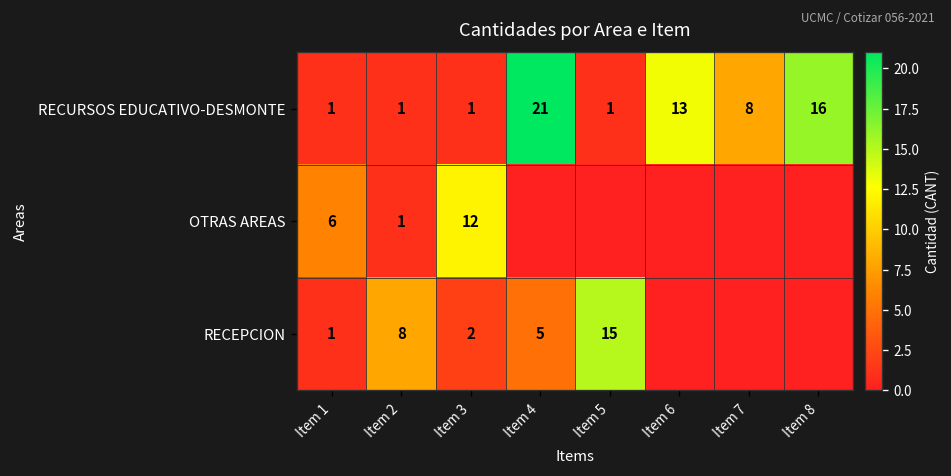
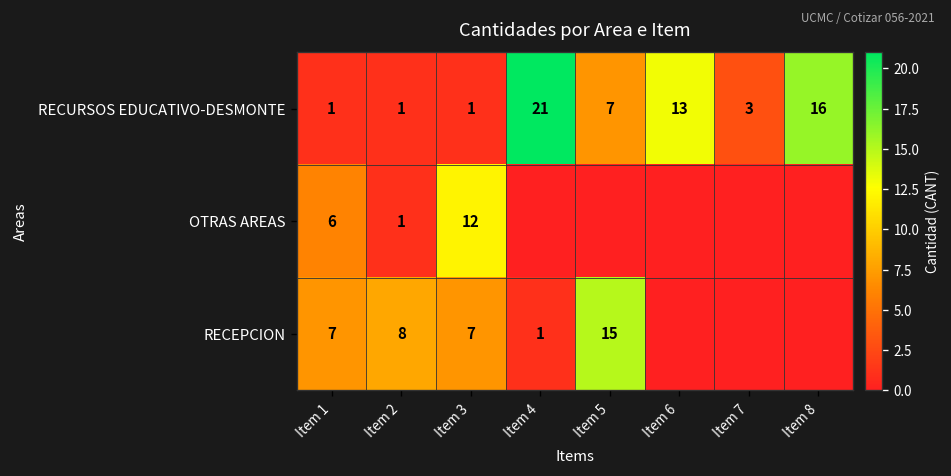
RECURSOS EDUCATIVO-DESMONTE, Item 5: 1 -> 7
RECURSOS EDUCATIVO-DESMONTE, Item 7: 8 -> 3
RECEPCION, Item 1: 1 -> 7
RECEPCION, Item 3: 2 -> 7
RECEPCION, Item 4: 5 -> 1
